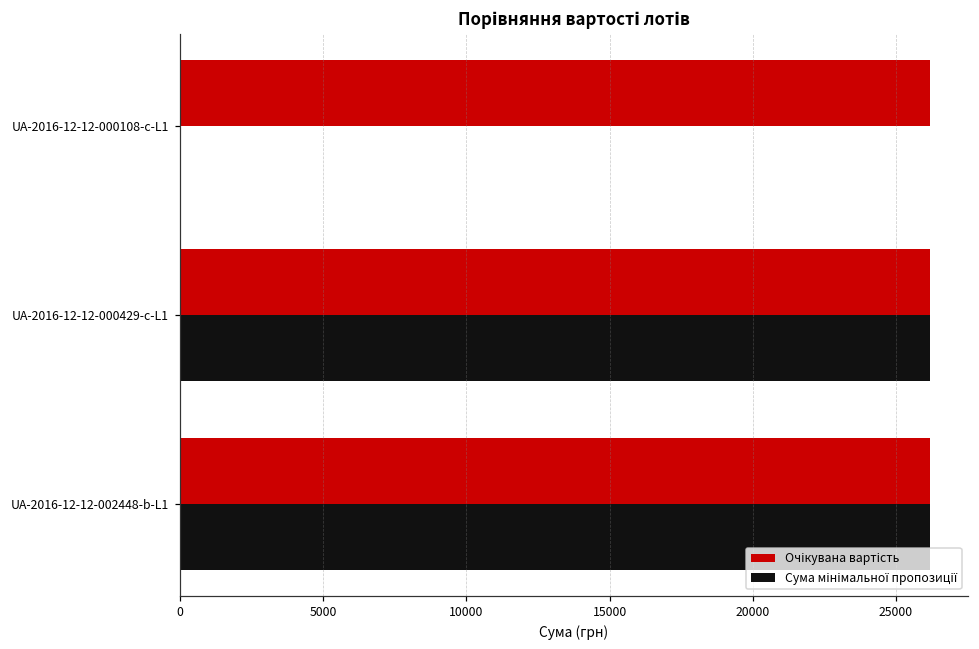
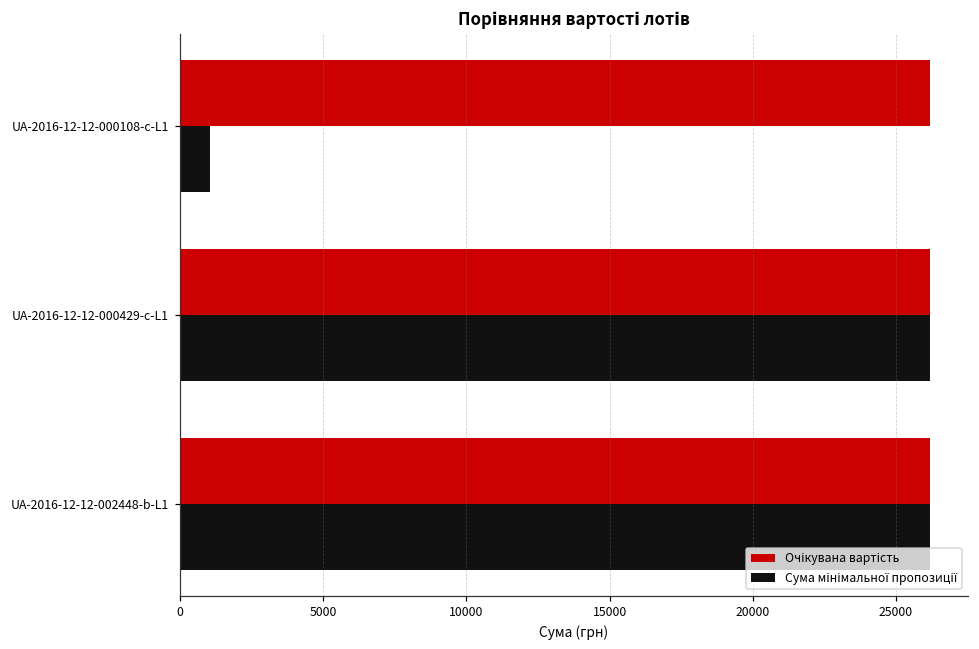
Сума мінімальної пропозиції, UA-2016-12-12-000108-c-L1: 0 -> 1000
